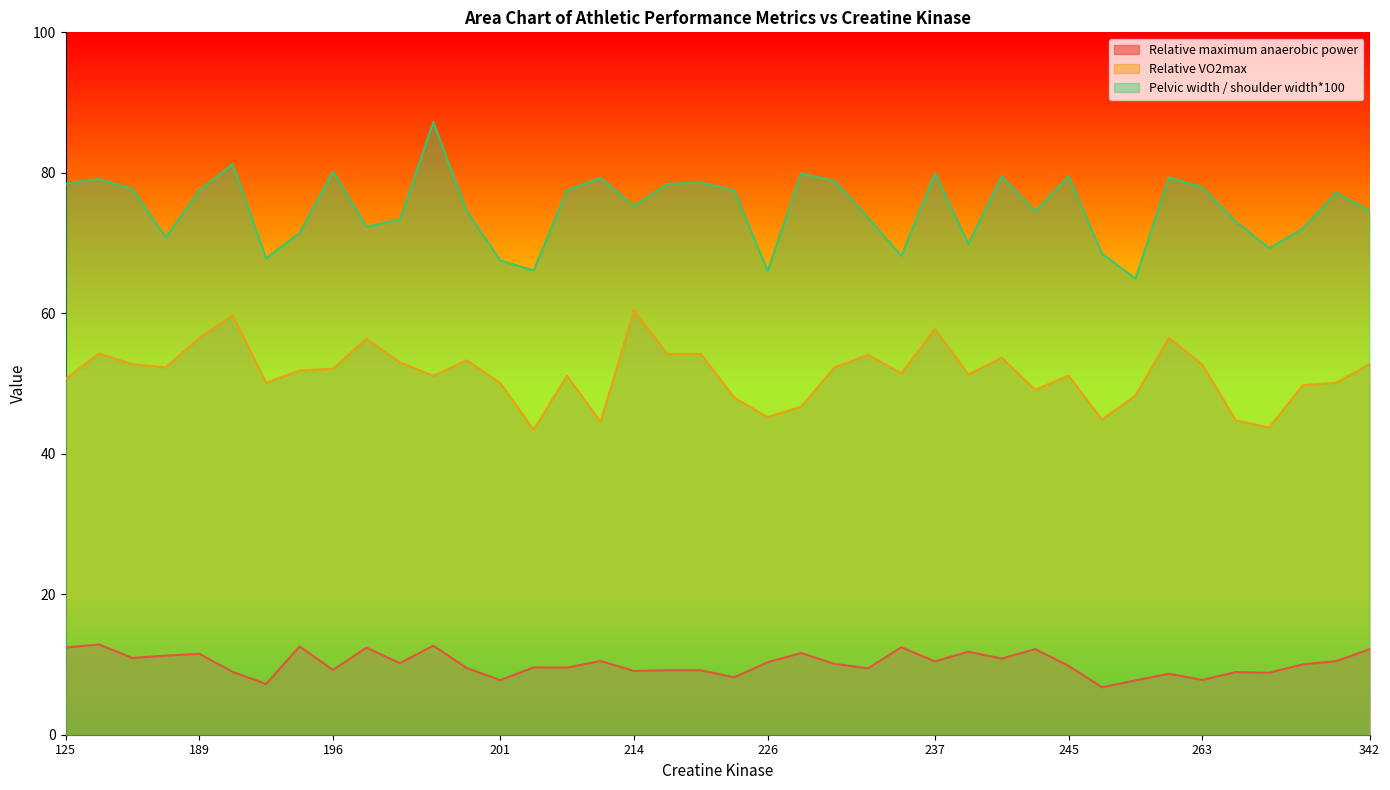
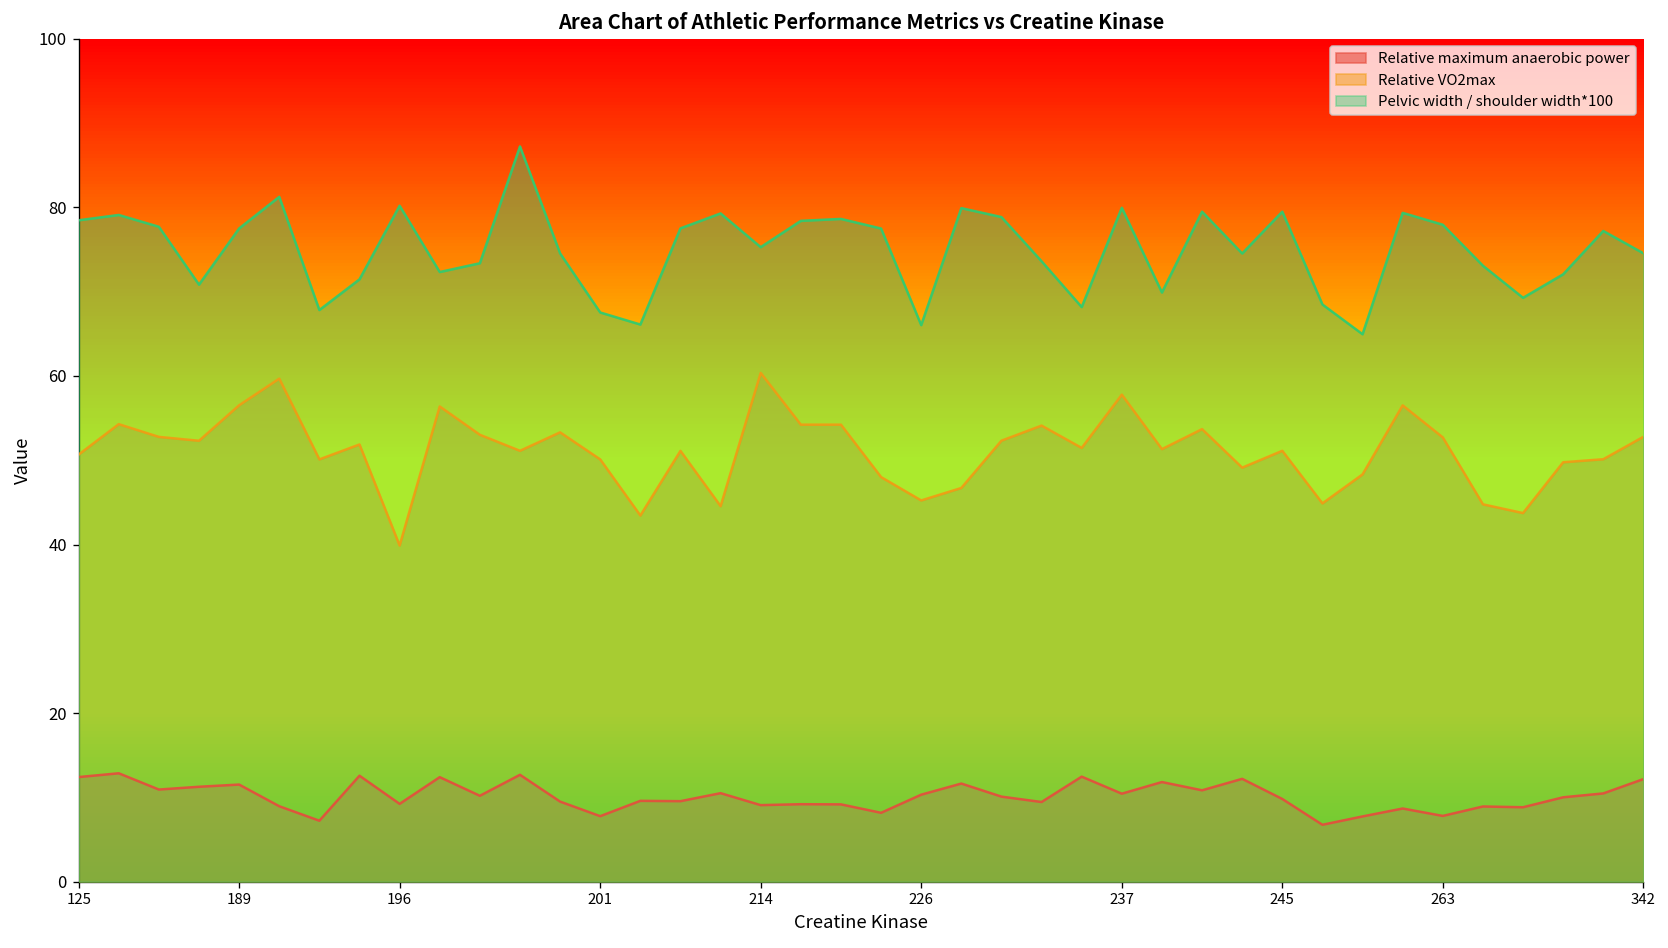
Relative VO2max, 196: 52 -> 40
